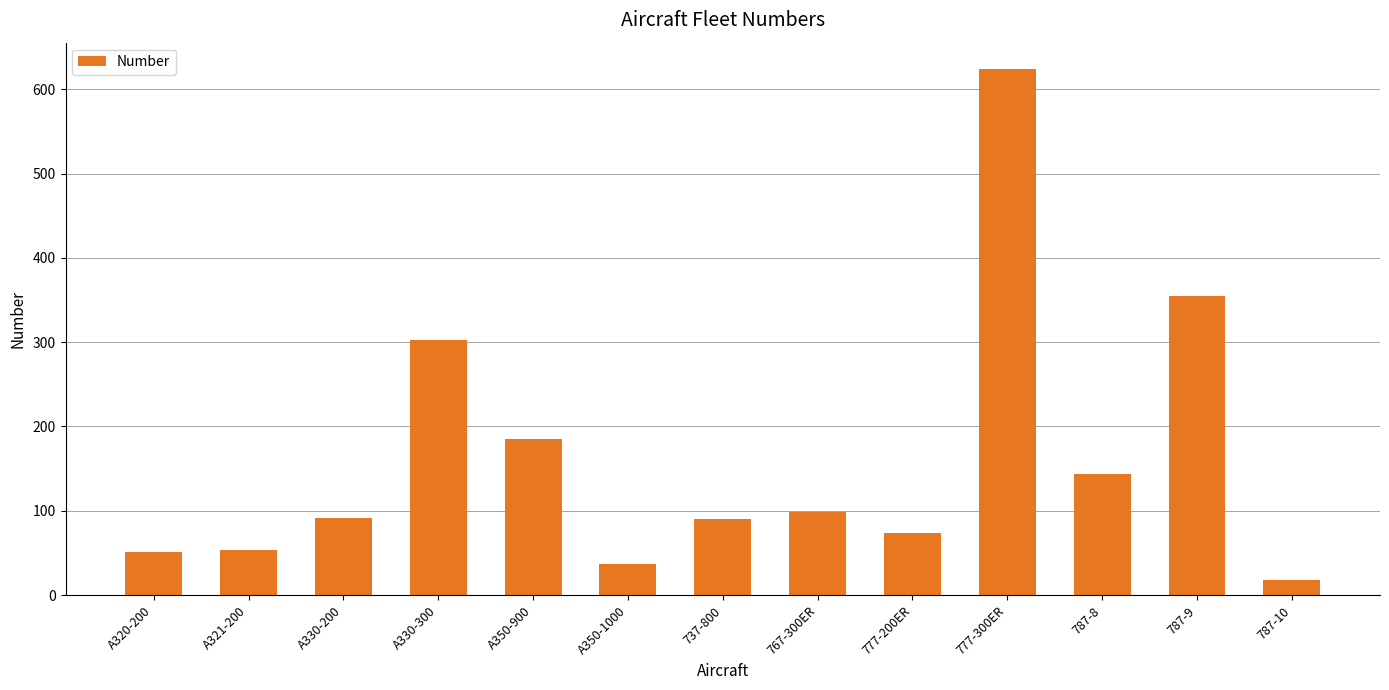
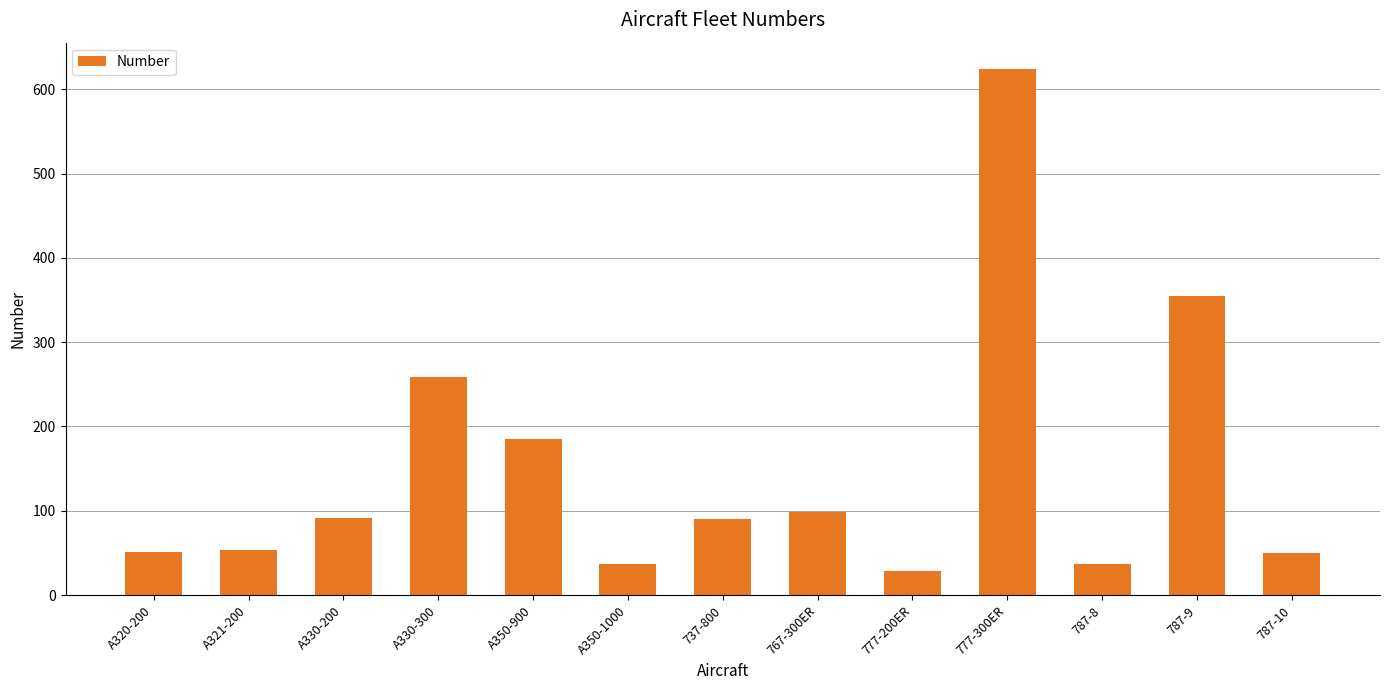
A330-300: 300 -> 260
777-200ER: 70 -> 30
787-8: 140 -> 40
787-10: 20 -> 50
